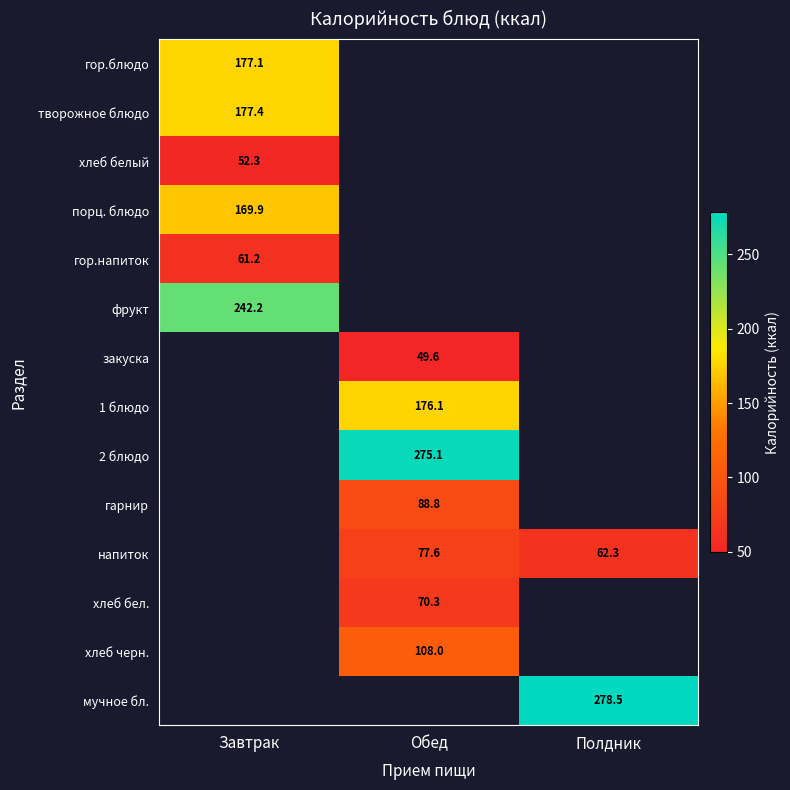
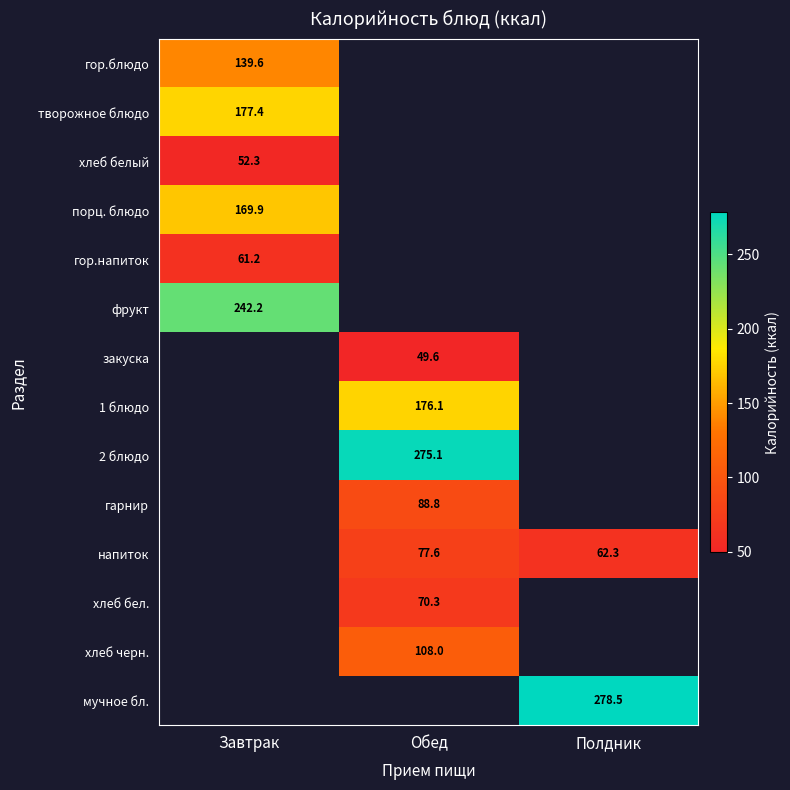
гор.блюдо, Завтрак: 177.1 -> 139.6
